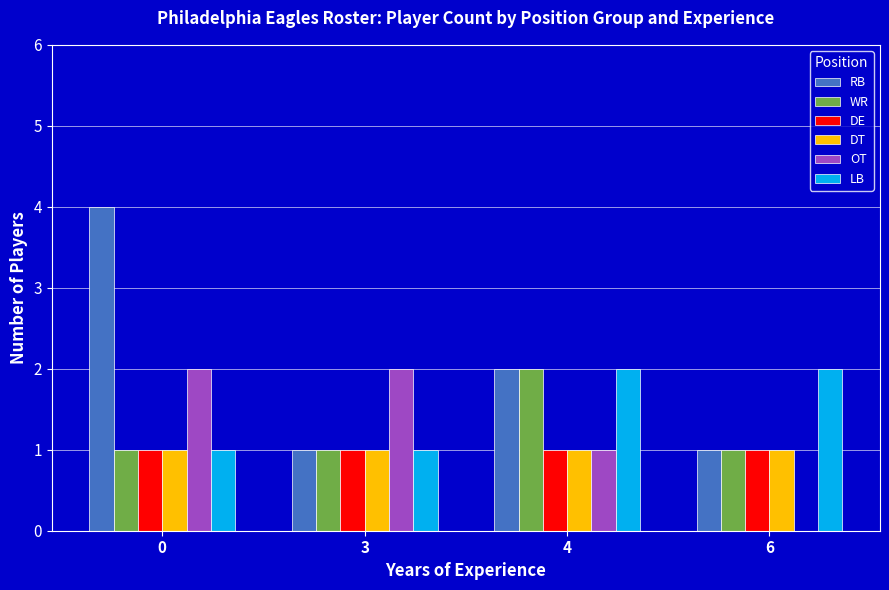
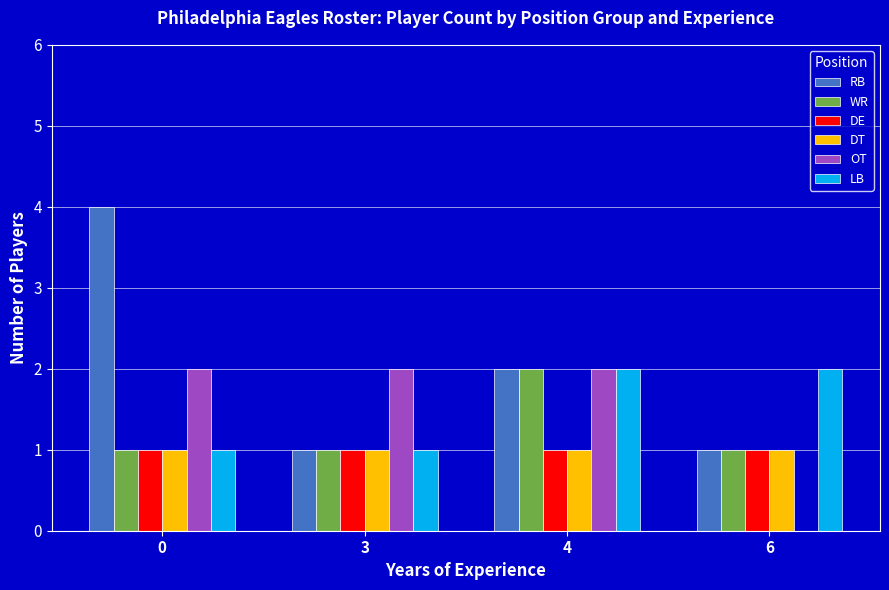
OT, 4: 1 -> 2
